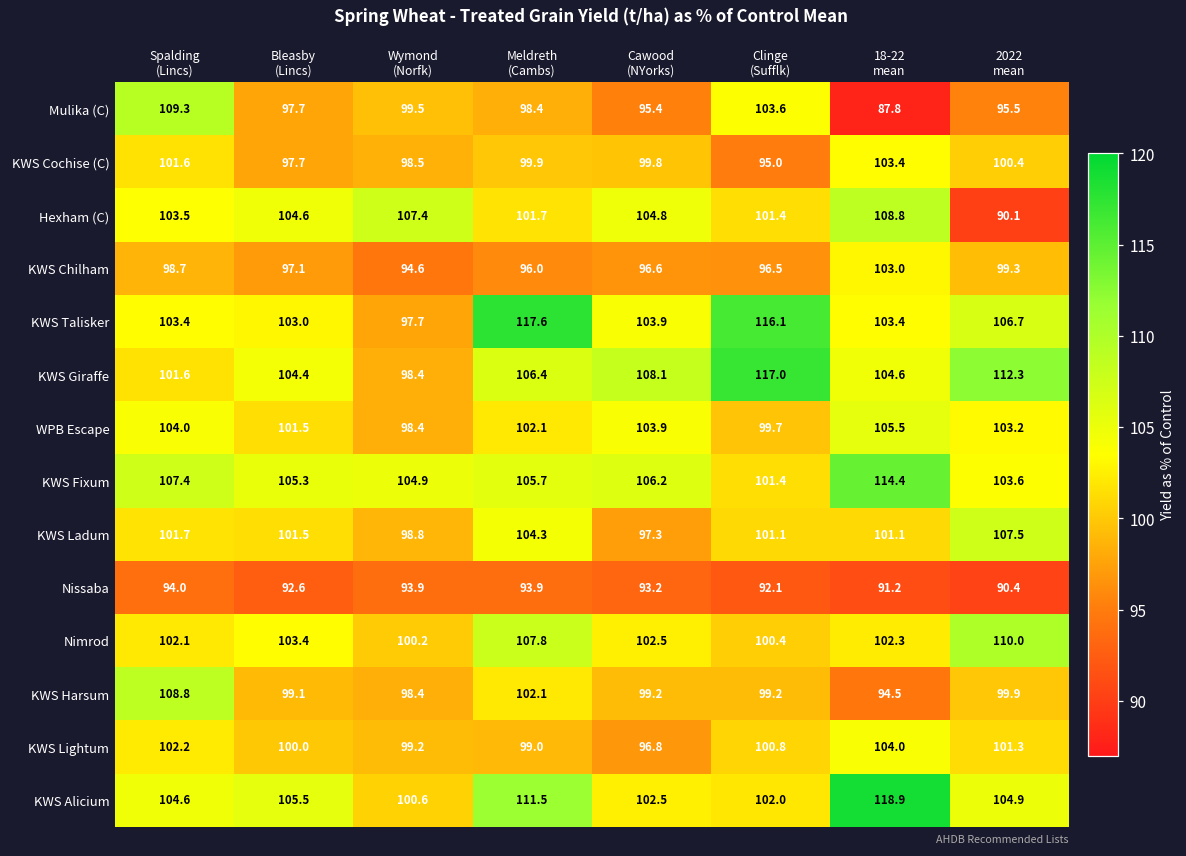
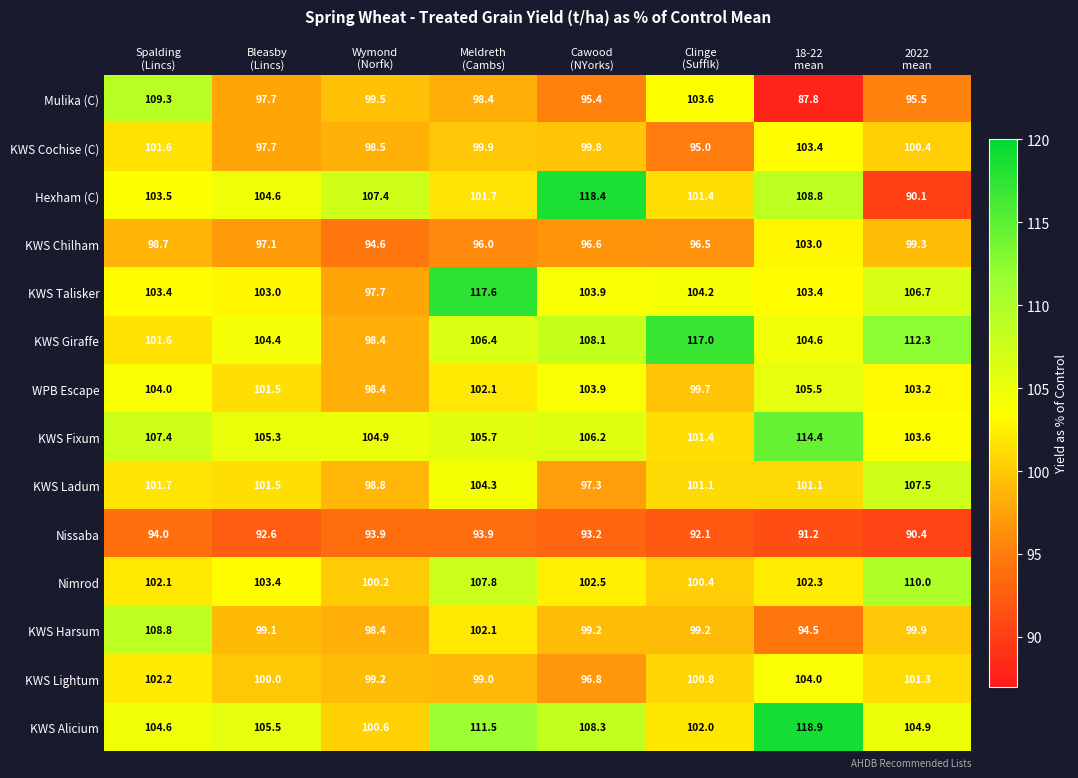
Hexham (C), Cawood (NYorks): 104.8 -> 118.4
KWS Talisker, Clinge (Sufflk): 116.1 -> 104.2
KWS Alicium, Cawood (NYorks): 102.5 -> 108.3
